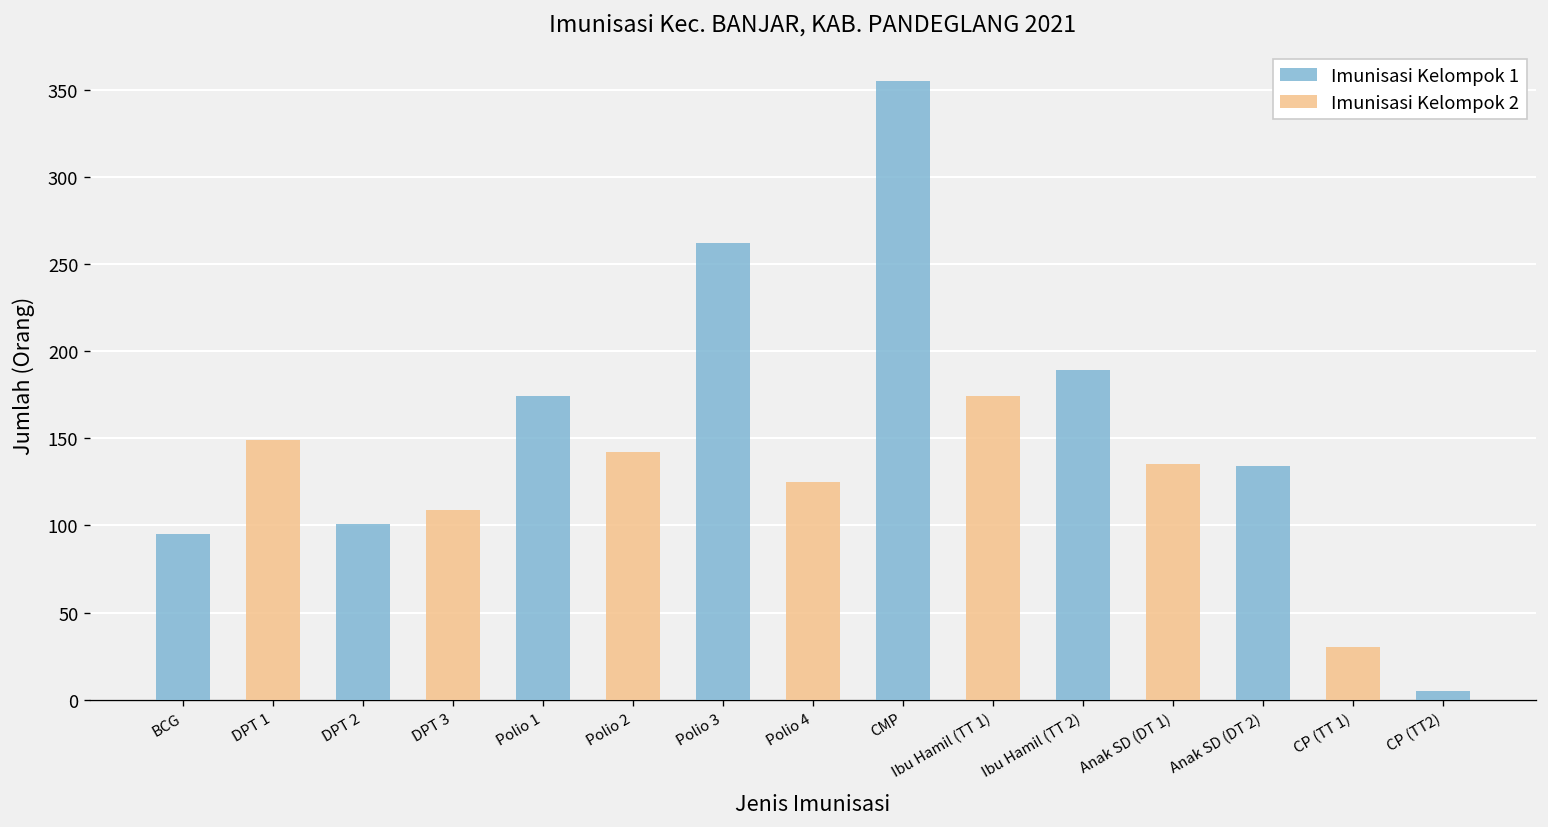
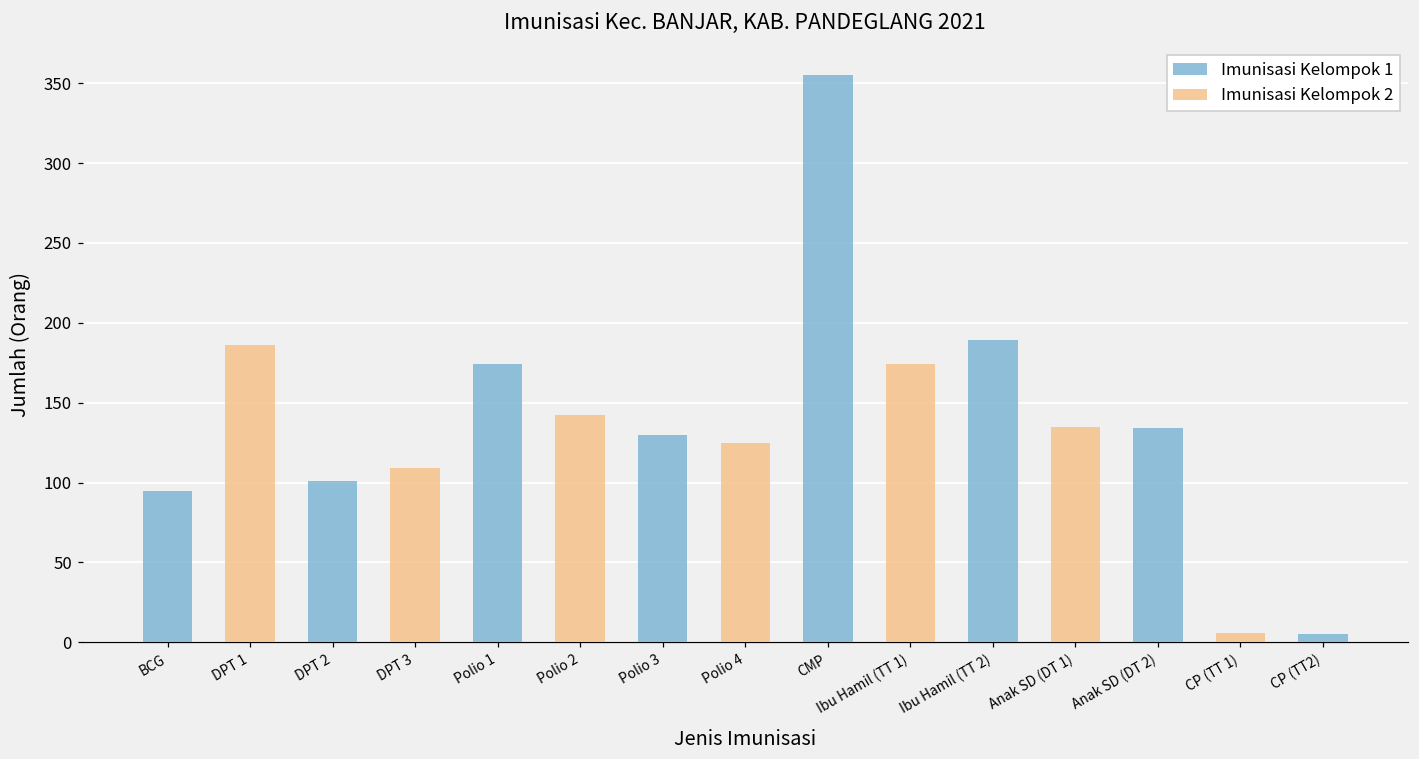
DPT 1: 149 -> 186
Polio 3: 262 -> 130
CP (TT 1): 30 -> 6
